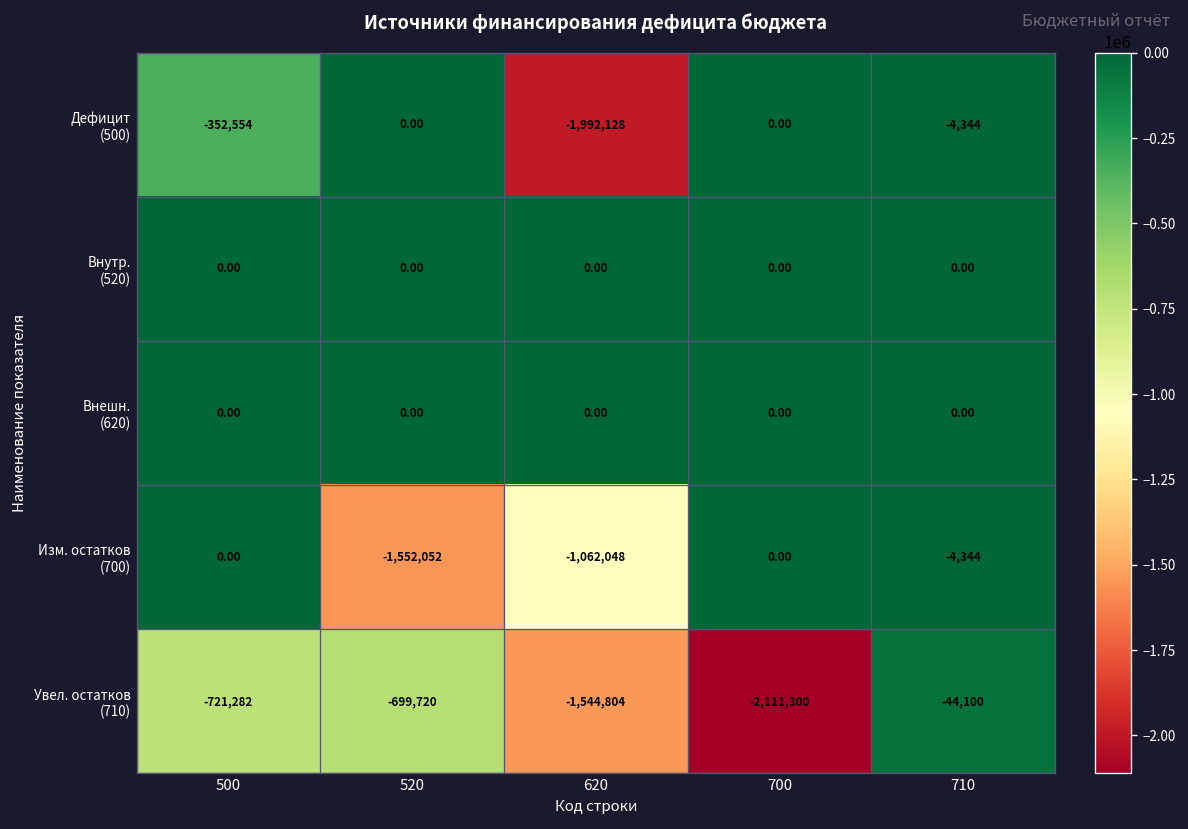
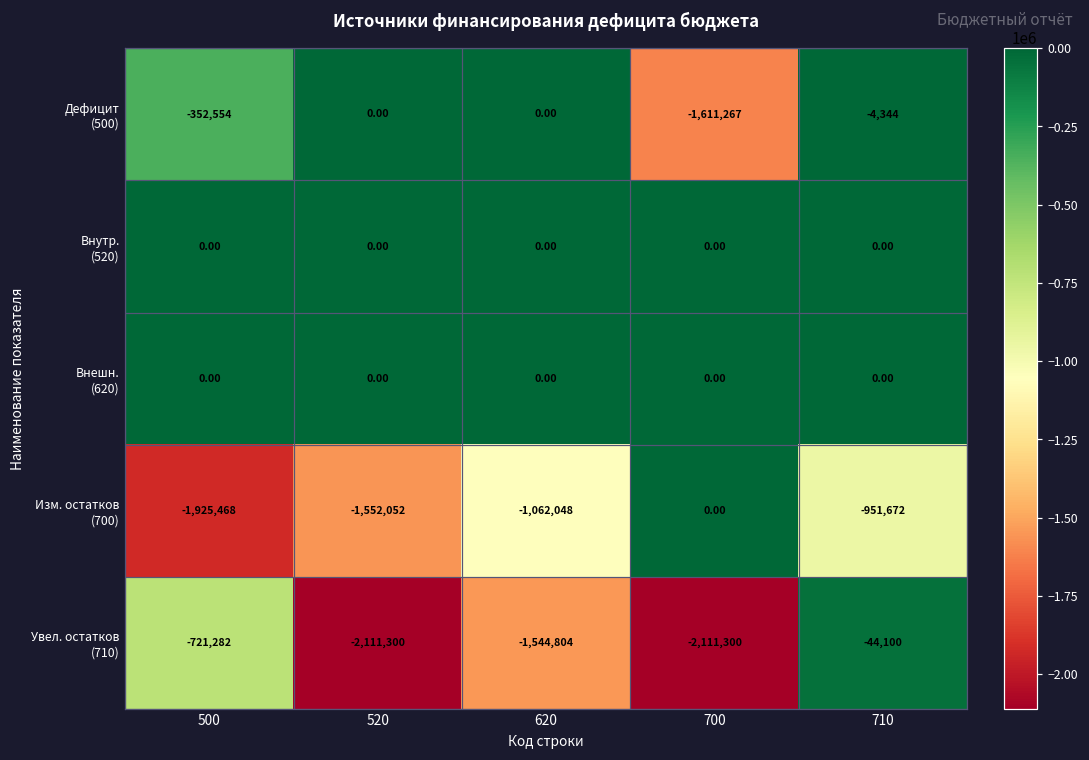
Дефицит (500), 620: -1,992,128 -> 0.00
Дефицит (500), 700: 0.00 -> -1,611,267
Изм. остатков (700), 500: 0.00 -> -1,925,468
Изм. остатков (700), 710: -4,344 -> -951,672
Увел. остатков (710), 520: -699,720 -> -2,111,300
